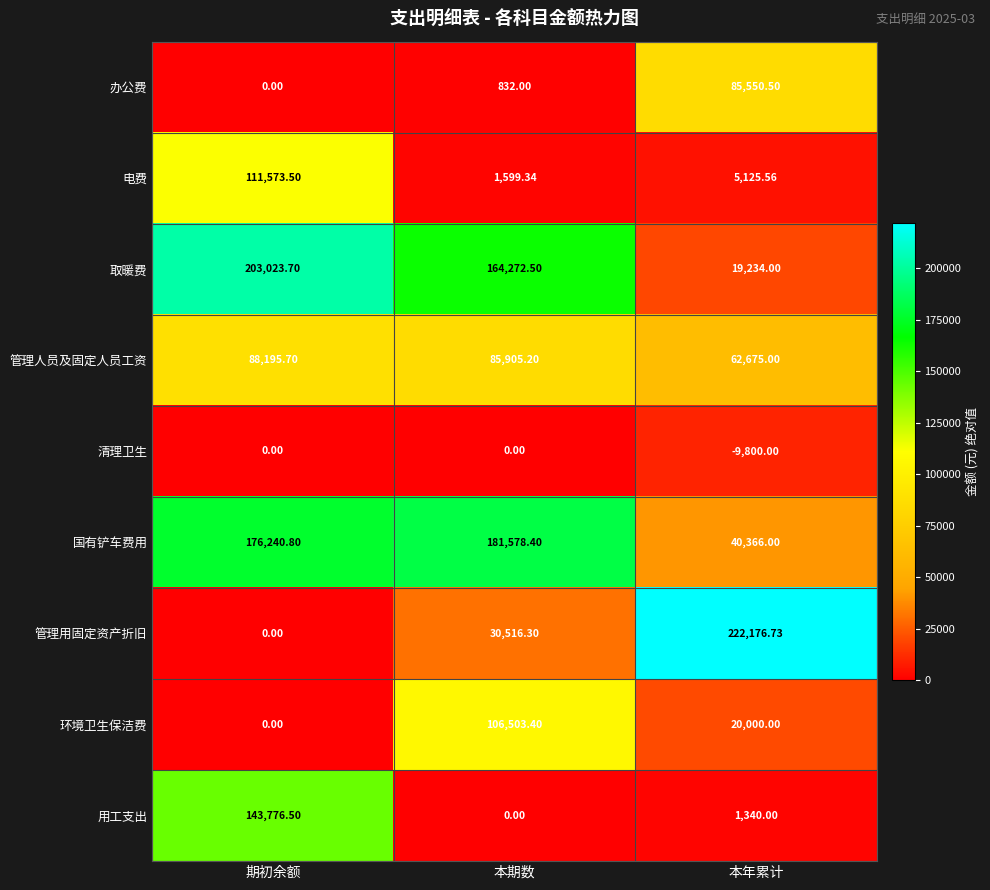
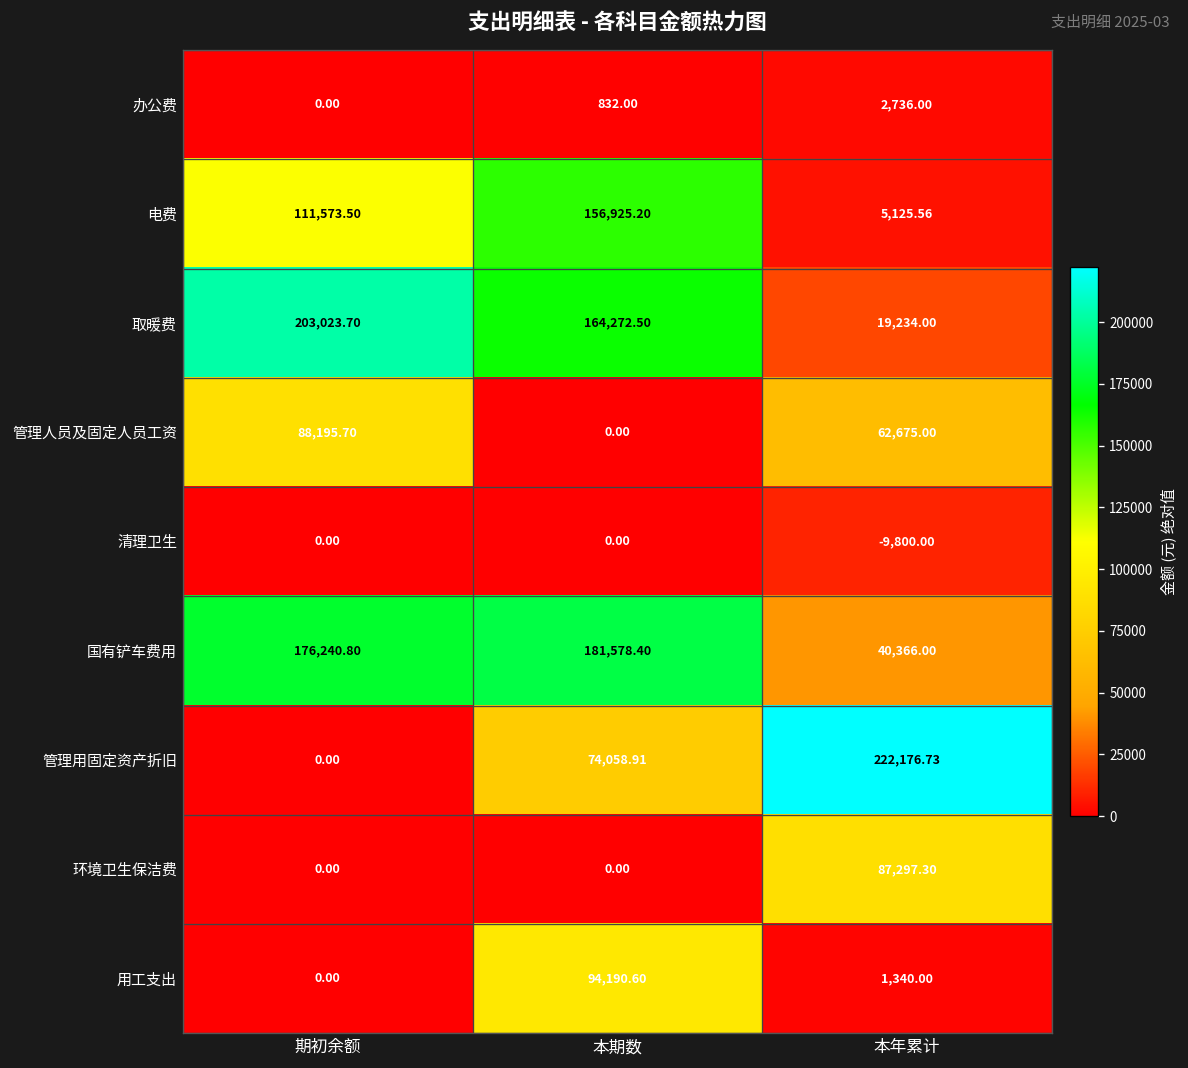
办公费, 本年累计: 85,550.50 -> 2,736.00
电费, 本期数: 1,599.34 -> 156,925.20
管理人员及固定人员工资, 本期数: 85,905.20 -> 0.00
管理用固定资产折旧, 本期数: 30,516.30 -> 74,058.91
环境卫生保洁费, 本期数: 106,503.40 -> 0.00
环境卫生保洁费, 本年累计: 20,000.00 -> 87,297.30
用工支出, 期初余额: 143,776.50 -> 0.00
用工支出, 本期数: 0.00 -> 94,190.60
